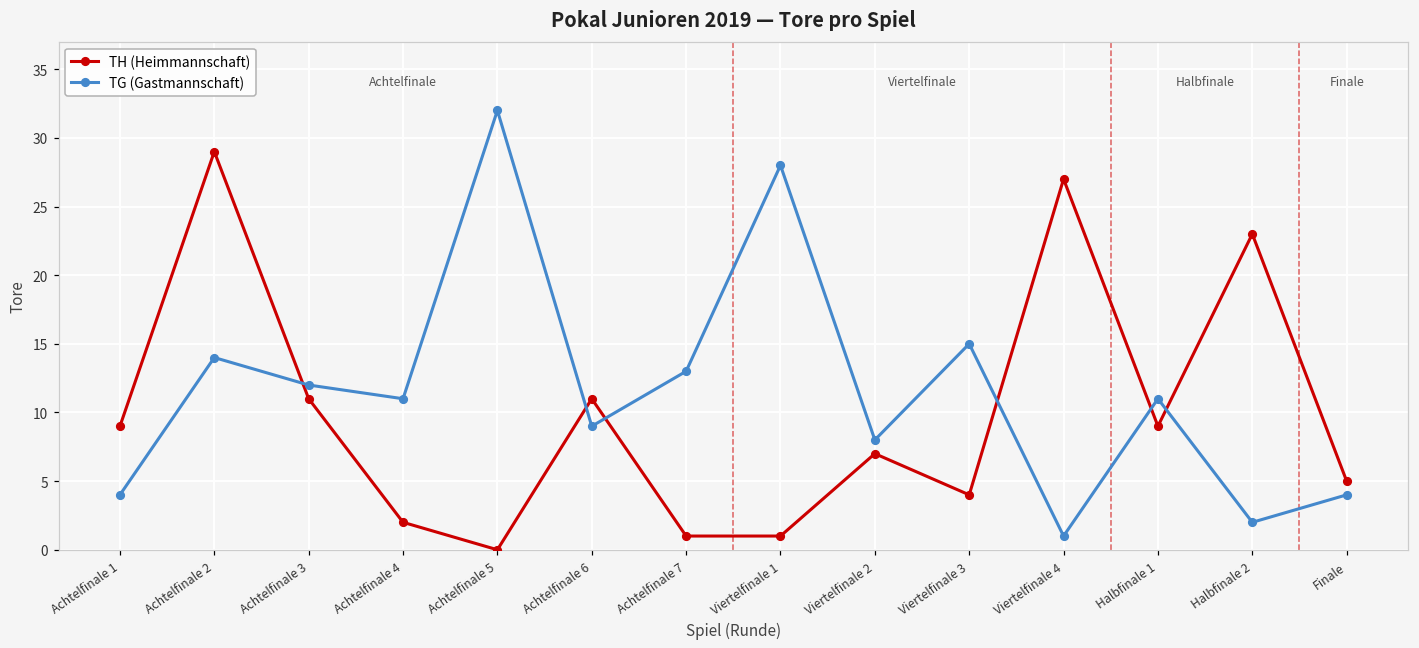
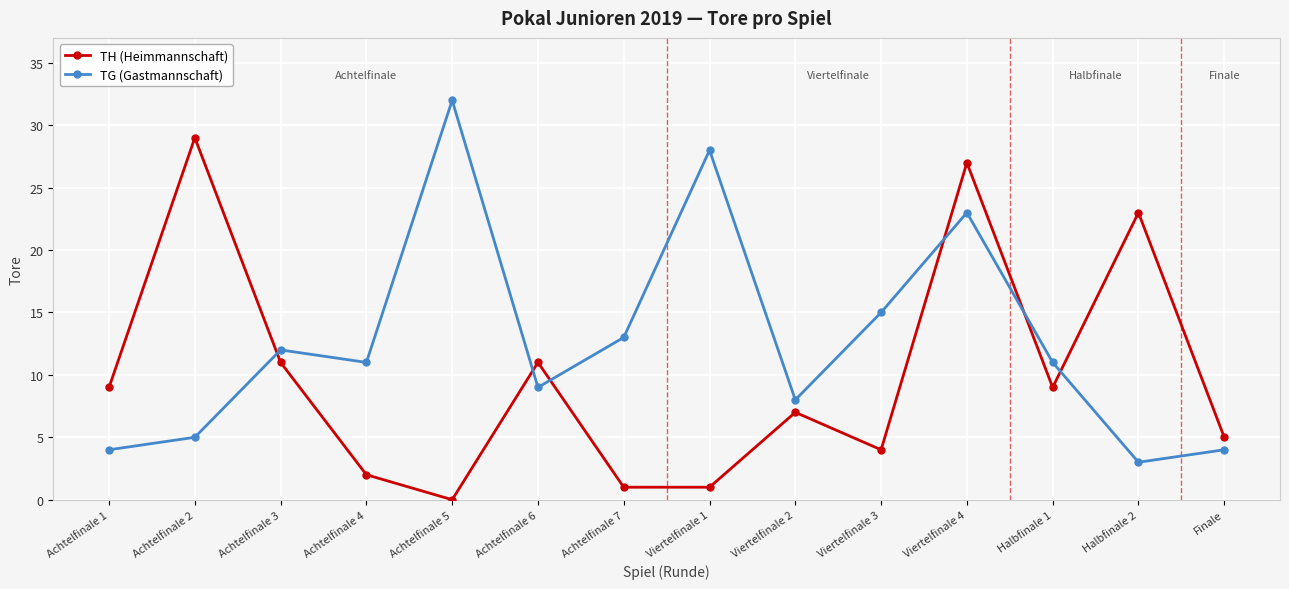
TG (Gastmannschaft), Achtelfinale 2: 14 -> 5
TG (Gastmannschaft), Viertelfinale 4: 1 -> 23
TG (Gastmannschaft), Halbfinale 2: 2 -> 3
